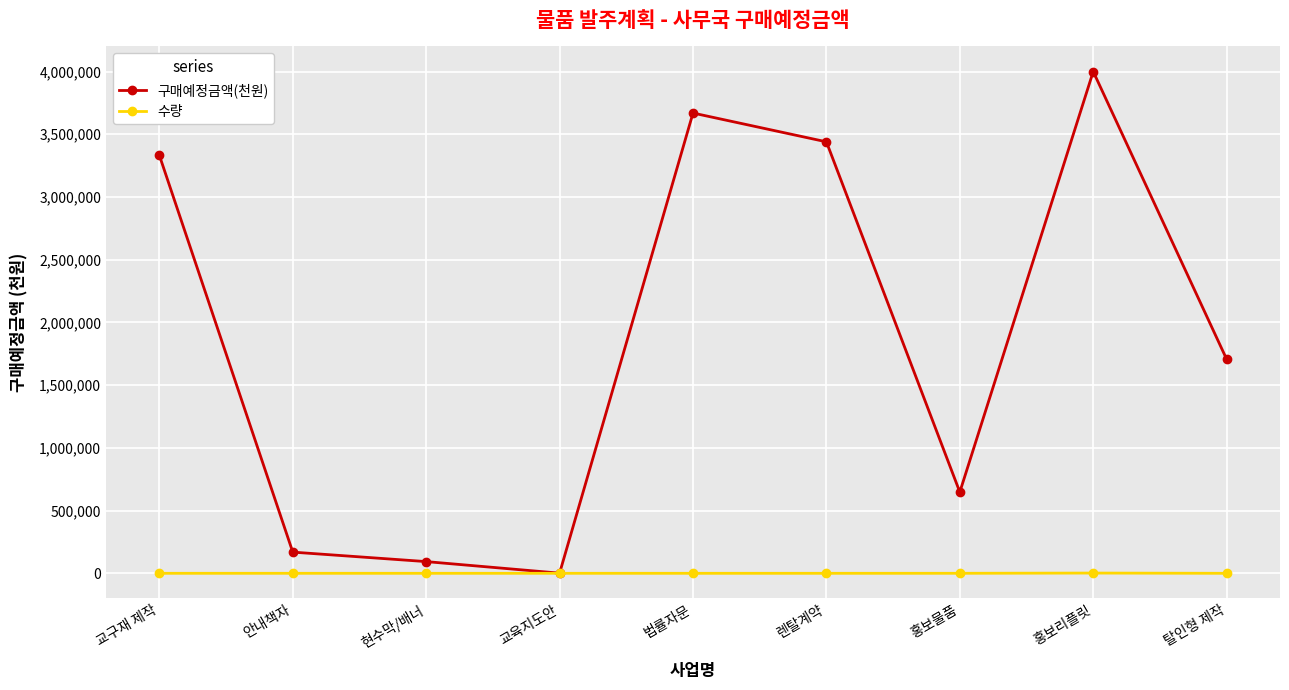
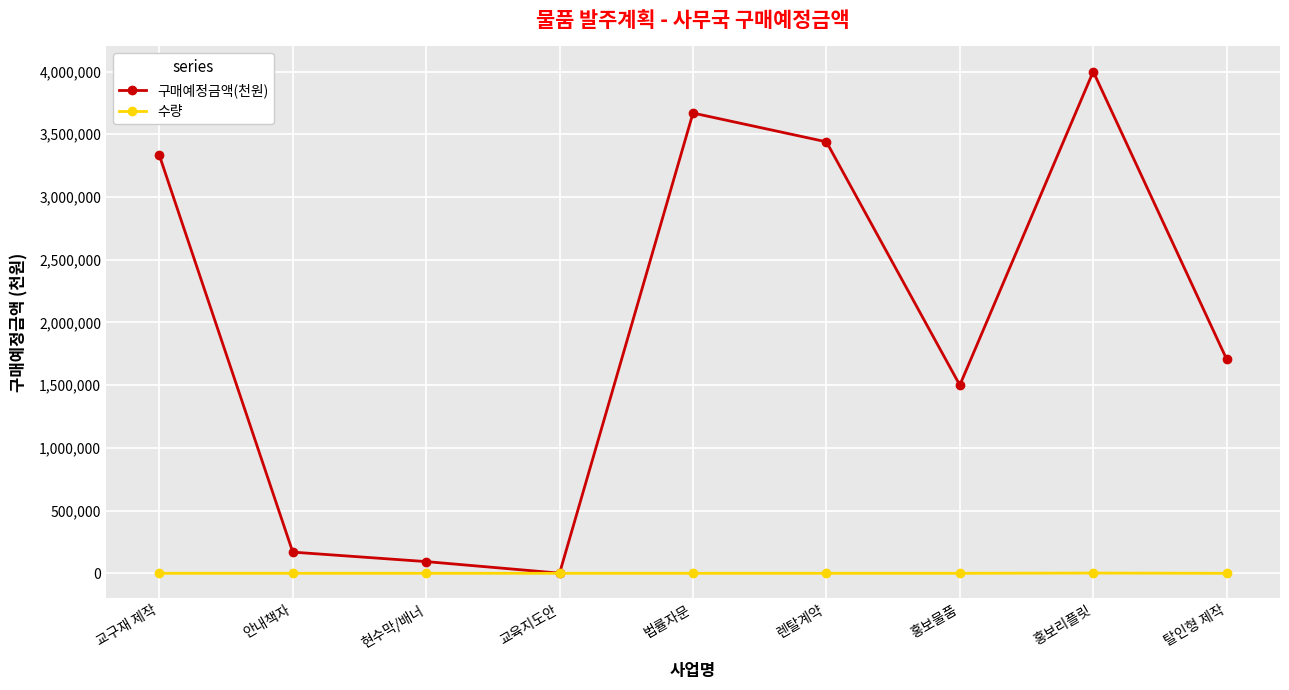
구매예정금액(천원), 홍보물품: 650,000 -> 1,500,000
